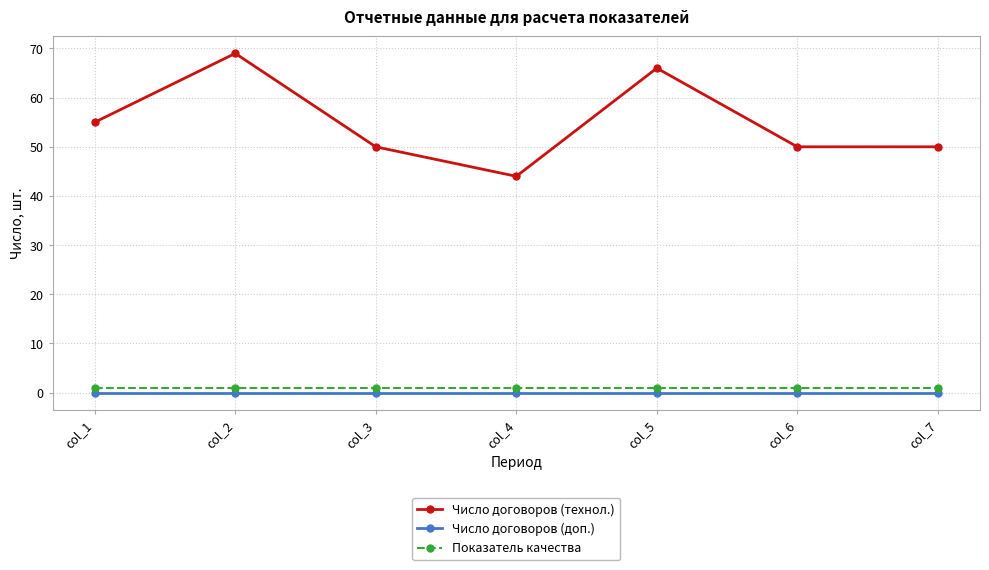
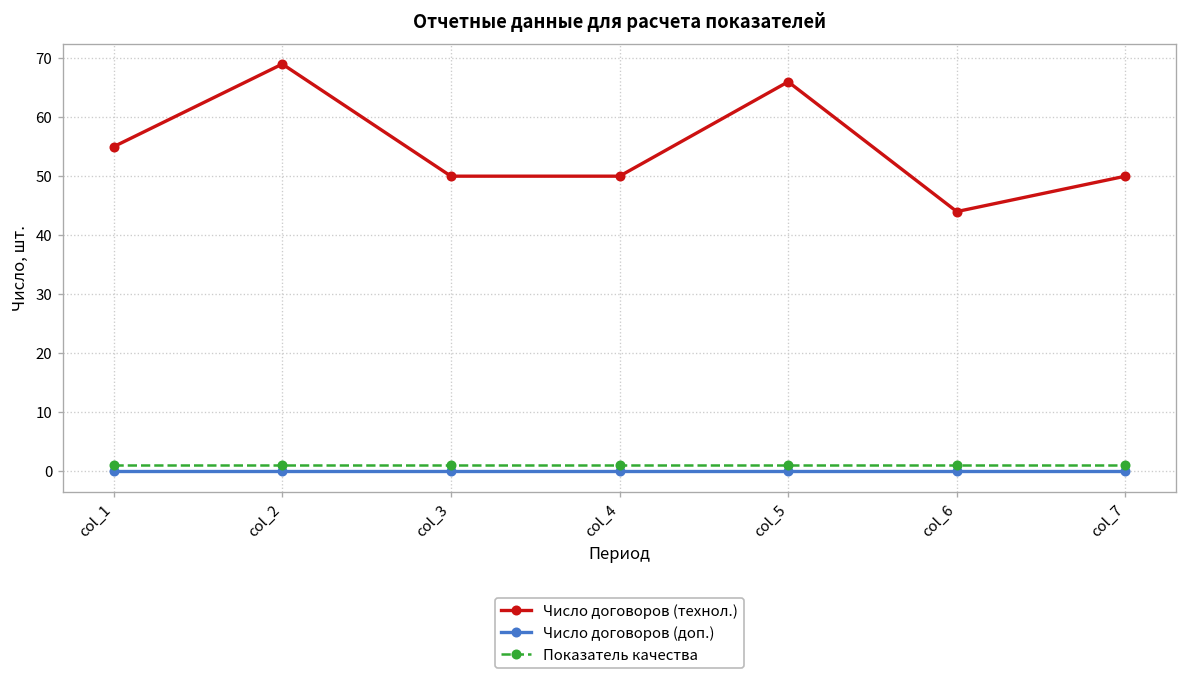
Число договоров (технол.), col_4: 44 -> 50
Число договоров (технол.), col_6: 50 -> 44
